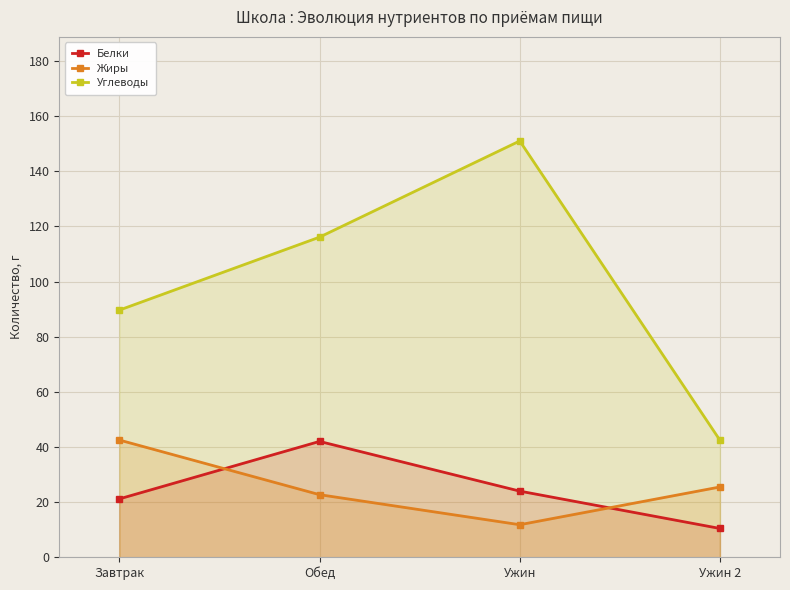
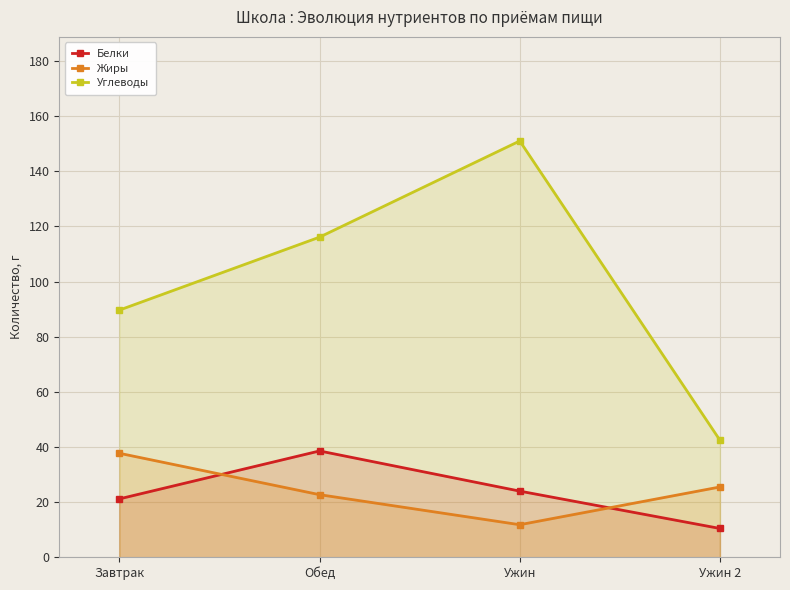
Жиры, Завтрак: 43 -> 38
Белки, Обед: 42 -> 39
